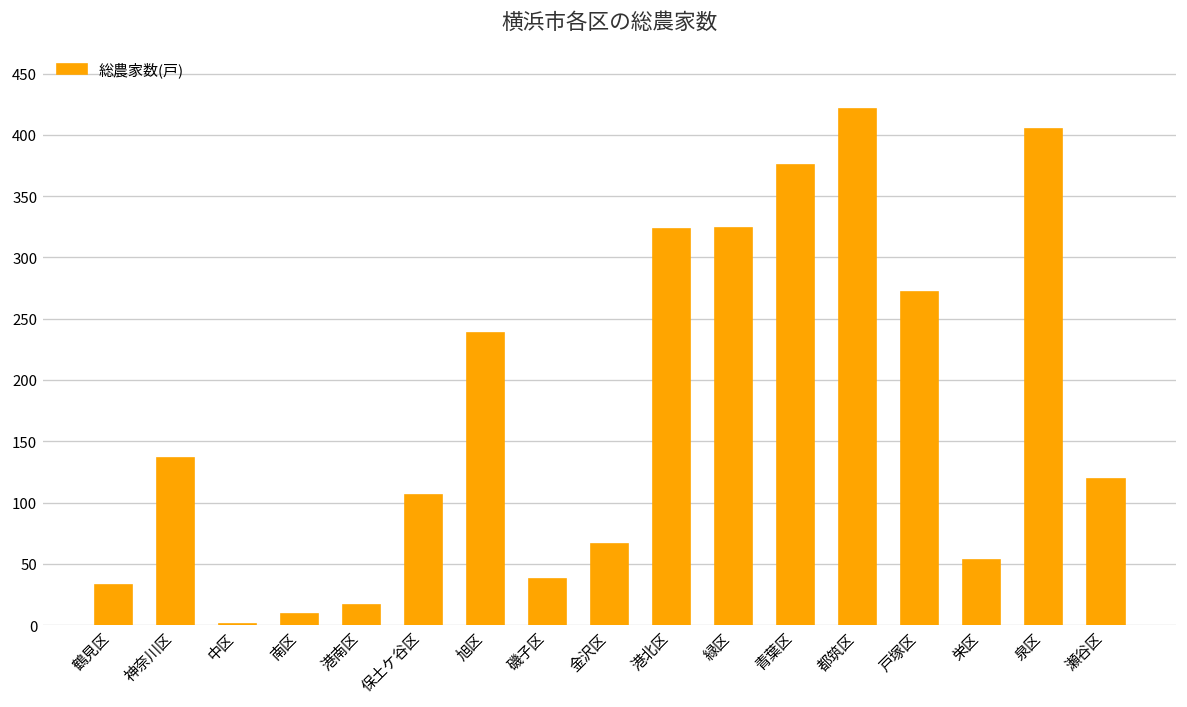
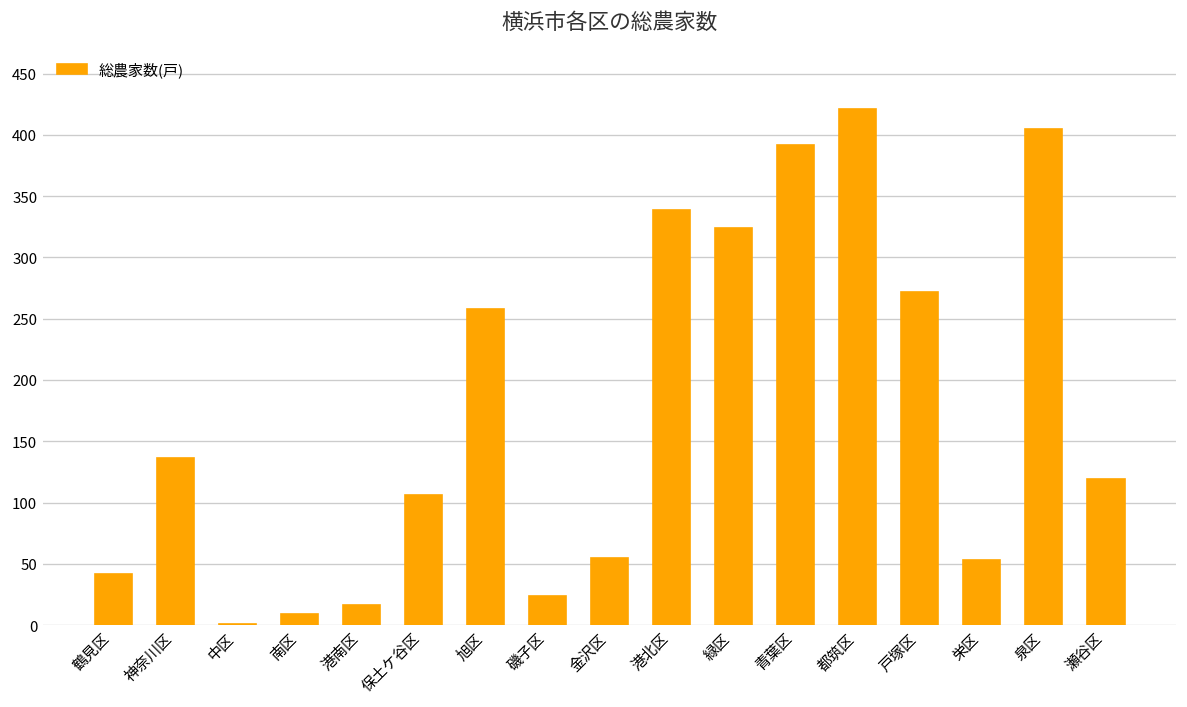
鶴見区: 33 -> 42
旭区: 238 -> 258
磯子区: 38 -> 24
金沢区: 66 -> 55
港北区: 323 -> 339
青葉区: 375 -> 392
